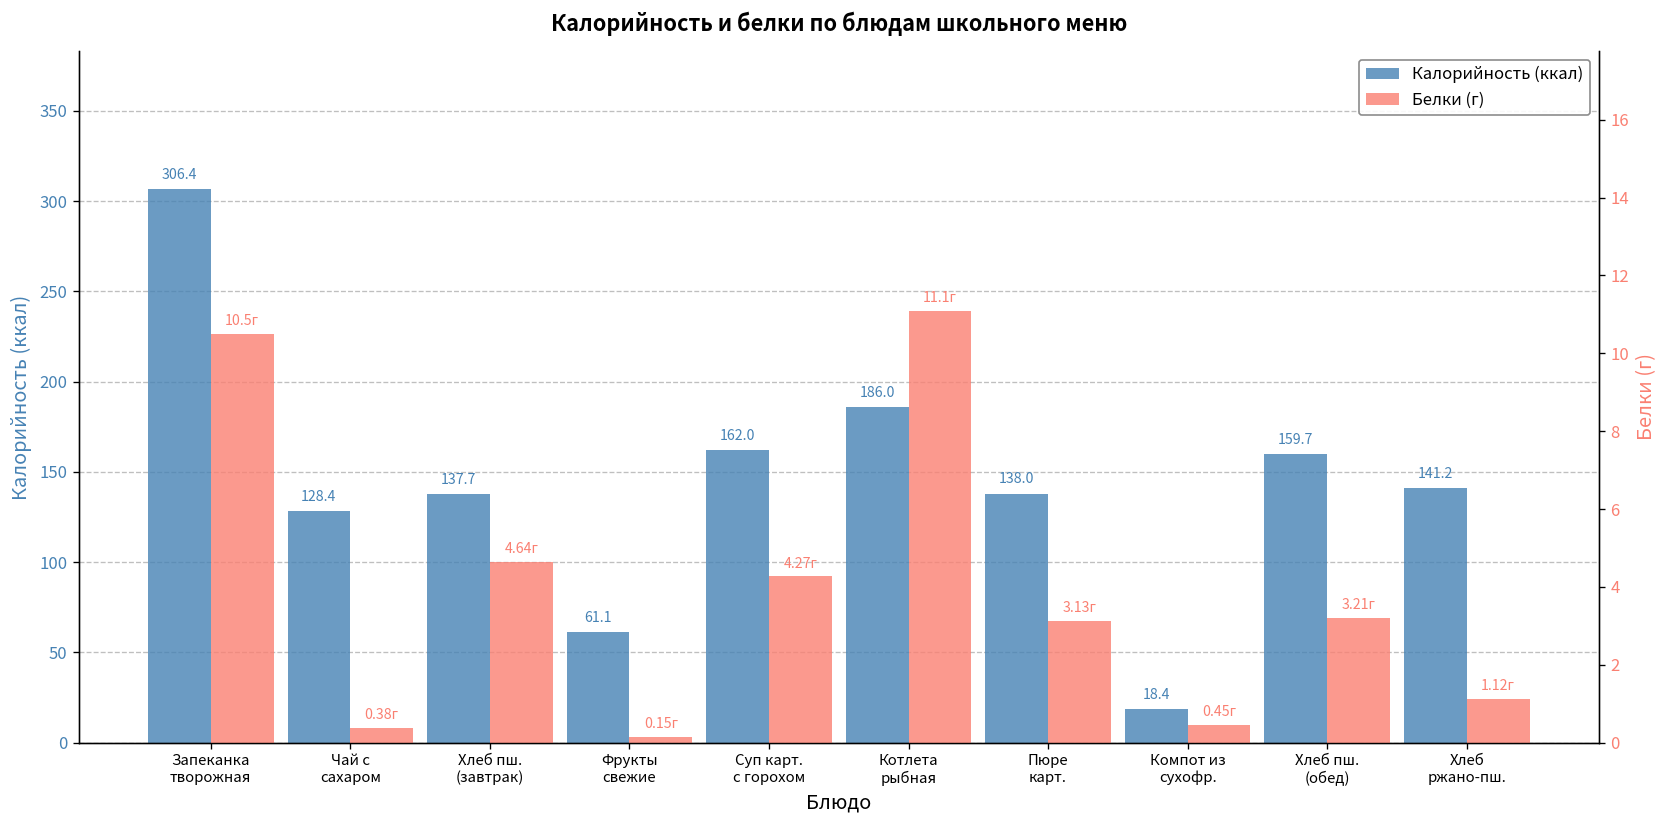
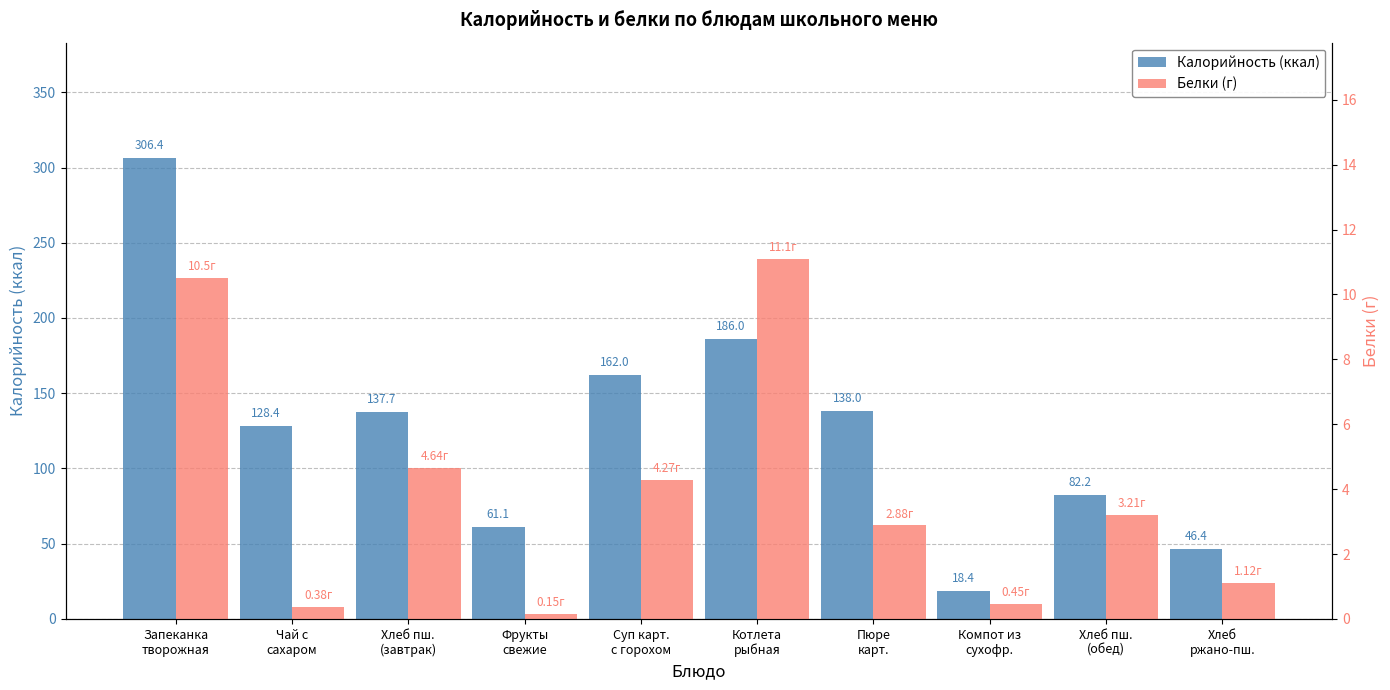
Калорийность (ккал), Хлеб пш. (обед): 159.7 -> 82.2
Калорийность (ккал), Хлеб ржано-пш.: 141.2 -> 46.4
Белки (г), Пюре карт.: 3.13г -> 2.88г
